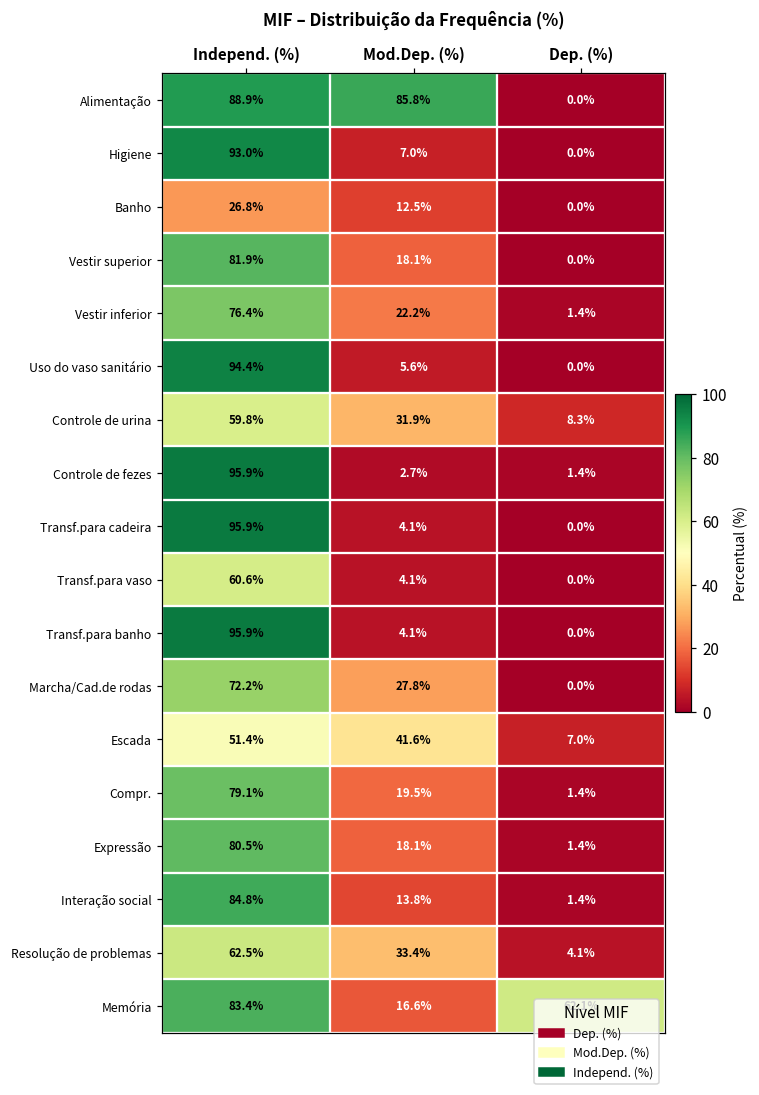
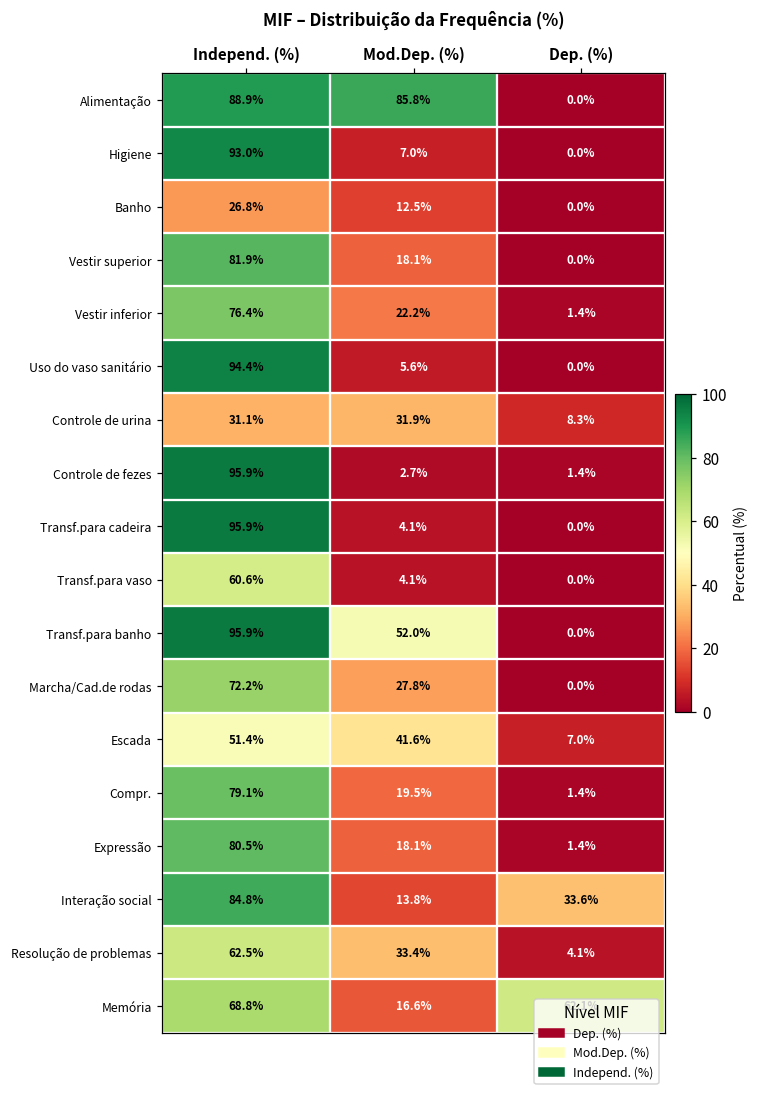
Controle de urina, Independ. (%): 59.8% -> 31.1%
Transf.para banho, Mod.Dep. (%): 4.1% -> 52.0%
Interação social, Dep. (%): 1.4% -> 33.6%
Memória, Independ. (%): 83.4% -> 68.8%
